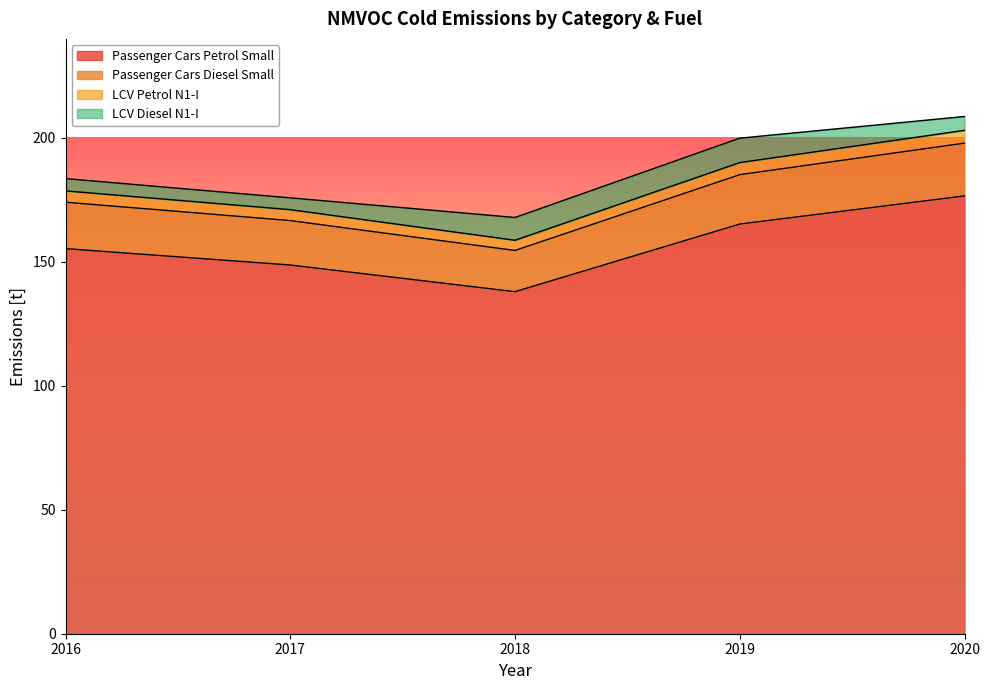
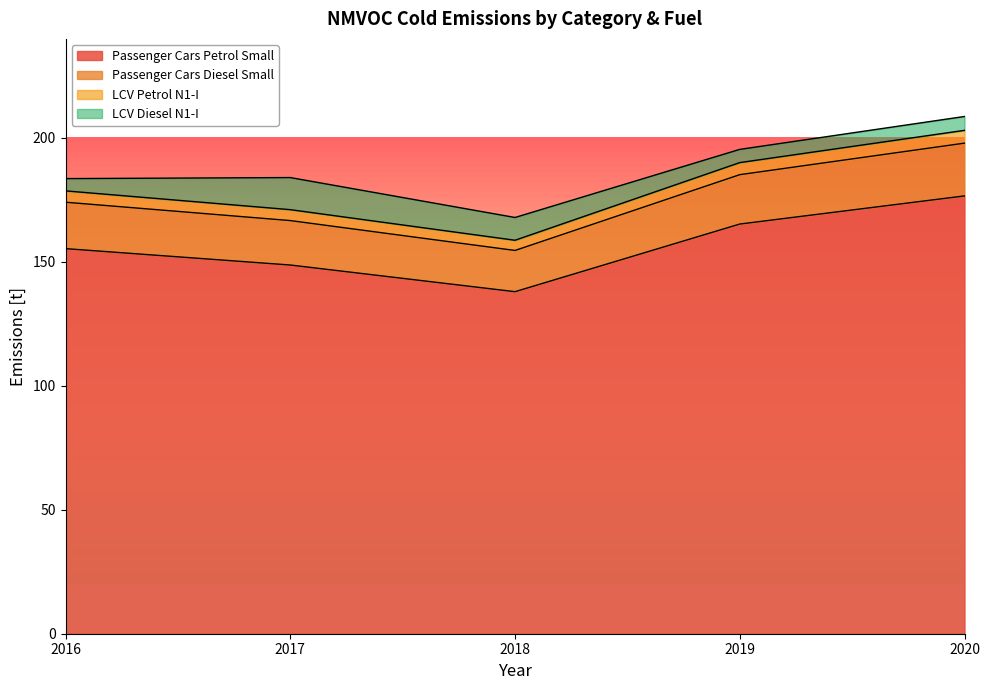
LCV Diesel N1-I, 2017: 5 -> 13
LCV Diesel N1-I, 2019: 10 -> 5
